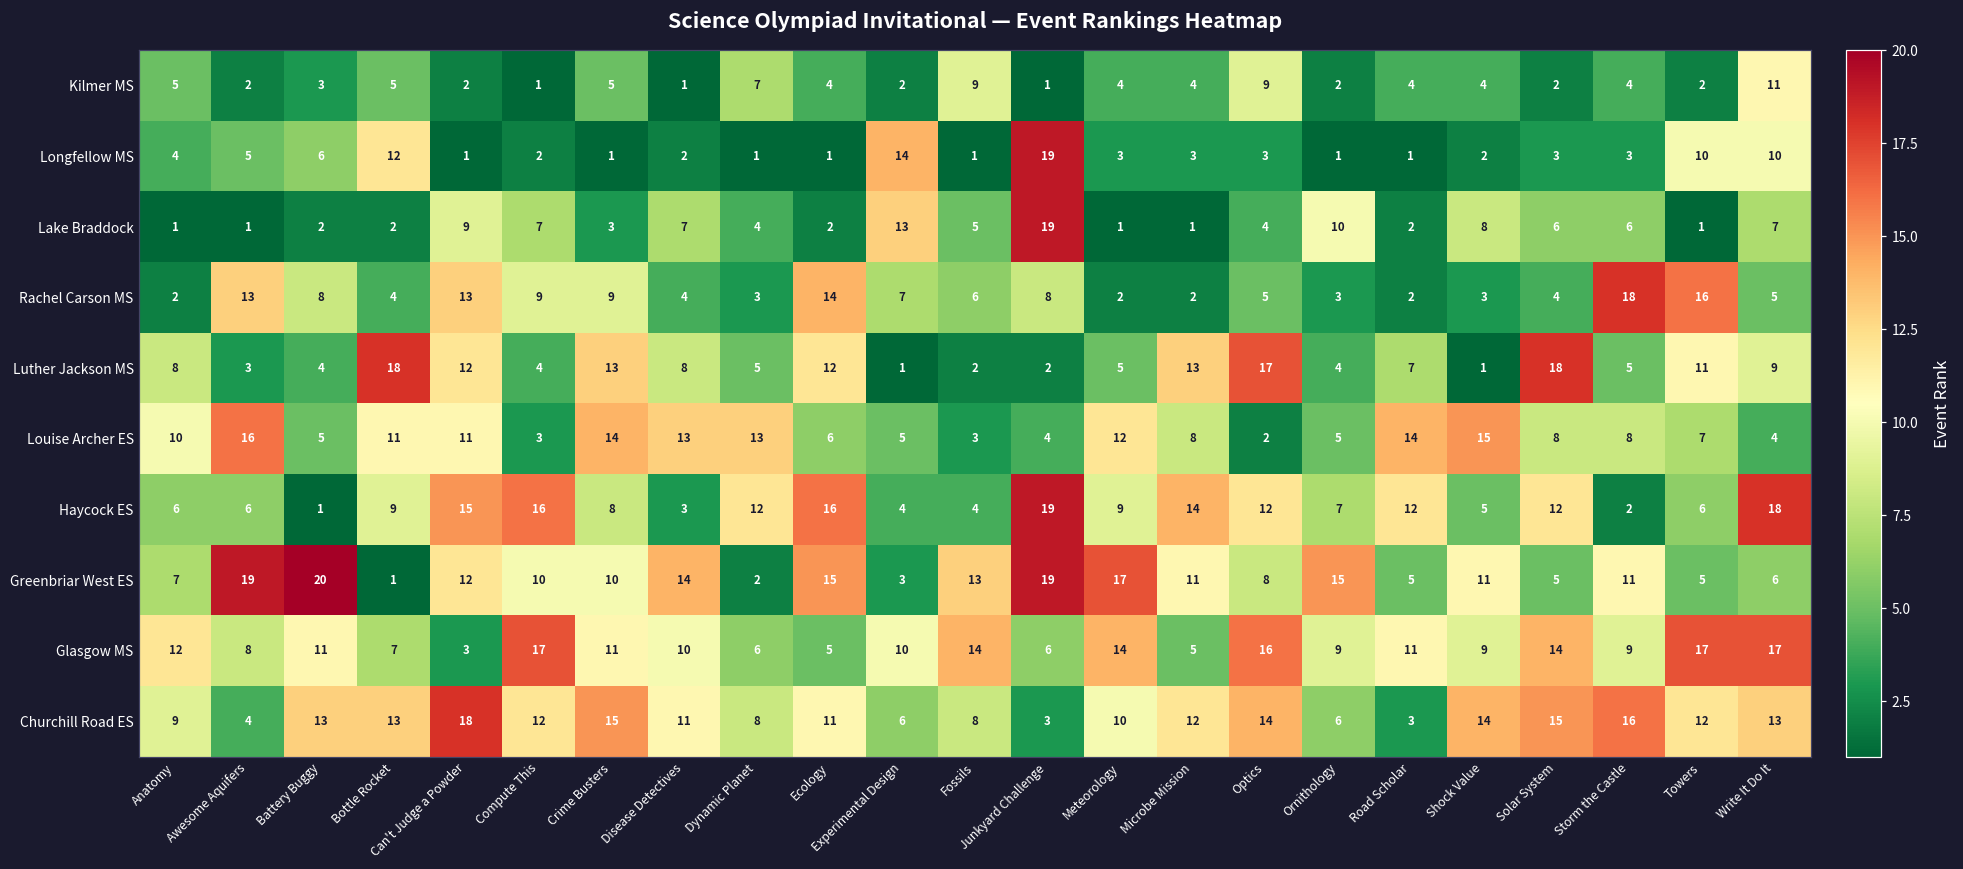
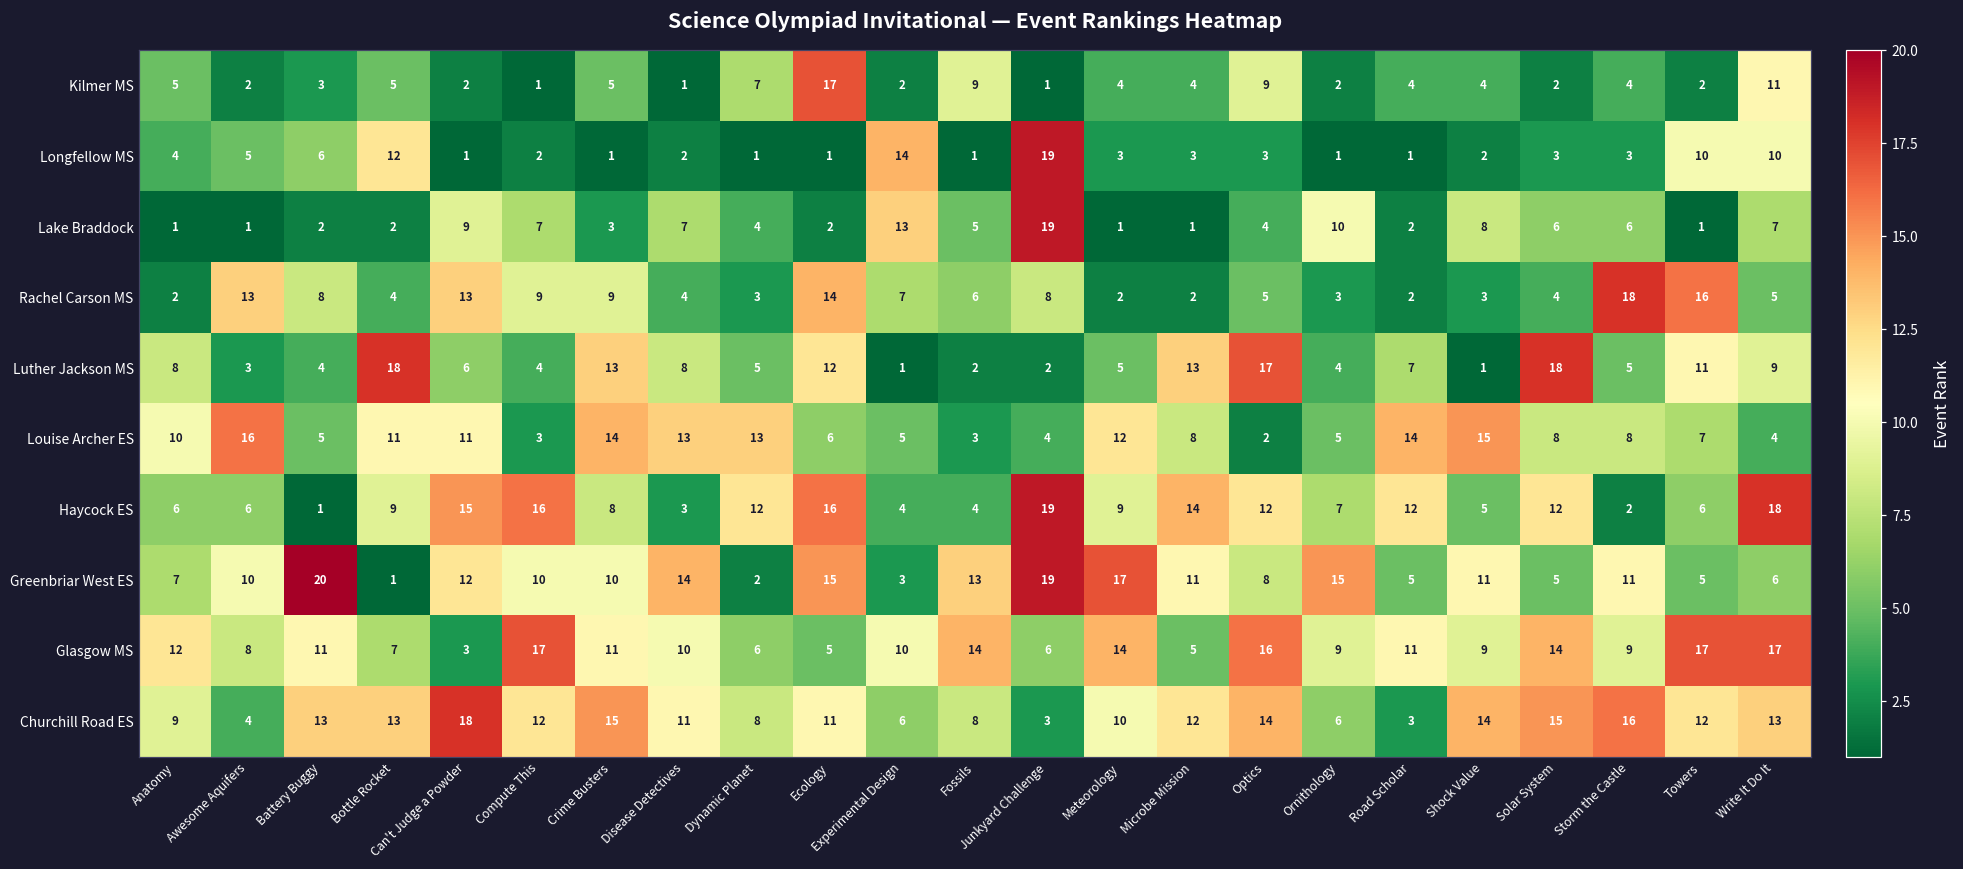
Kilmer MS, Ecology: 4 -> 17
Luther Jackson MS, Can't Judge a Powder: 12 -> 6
Greenbriar West ES, Awesome Aquifers: 19 -> 10
